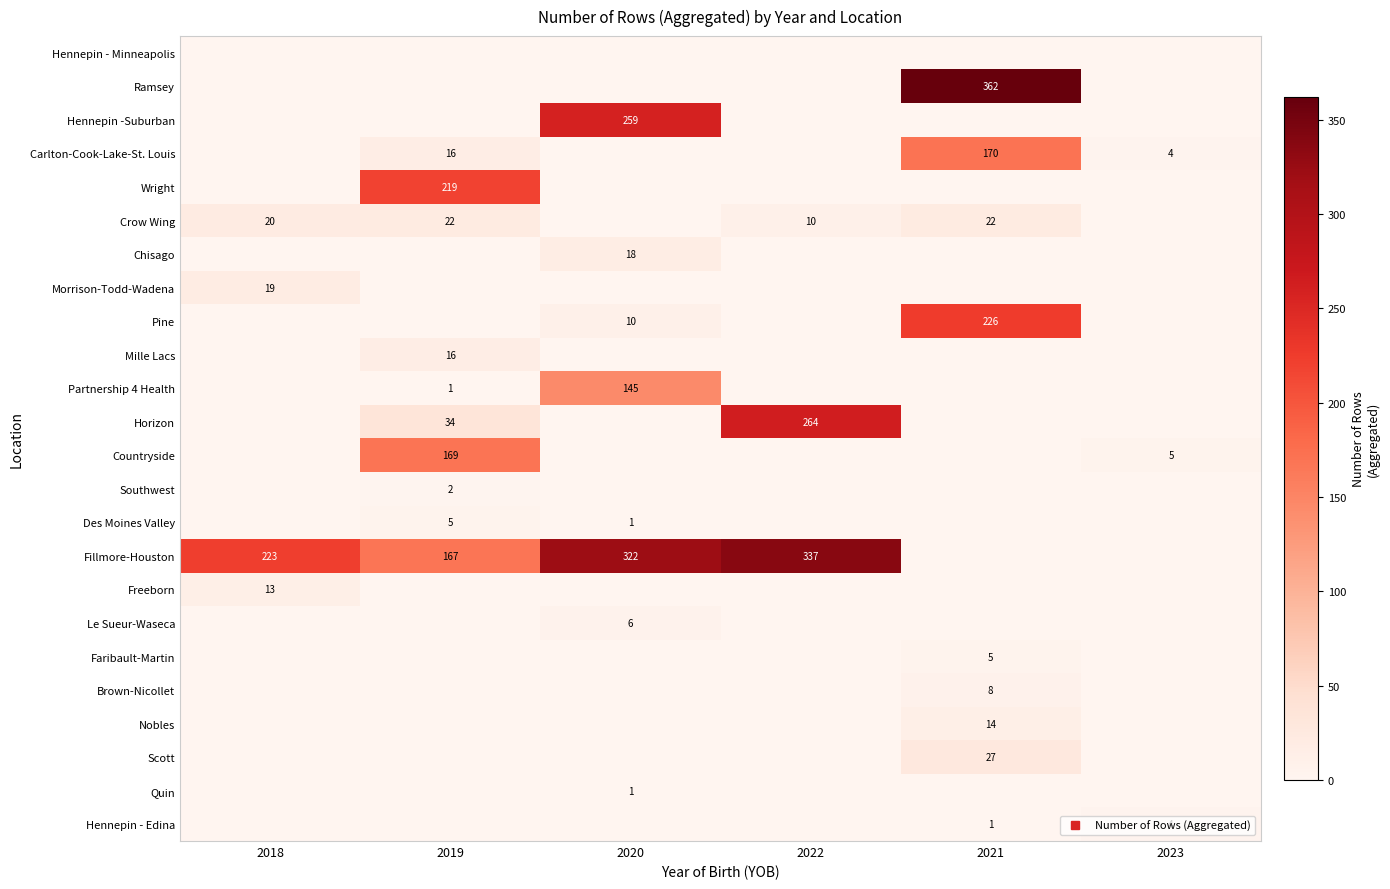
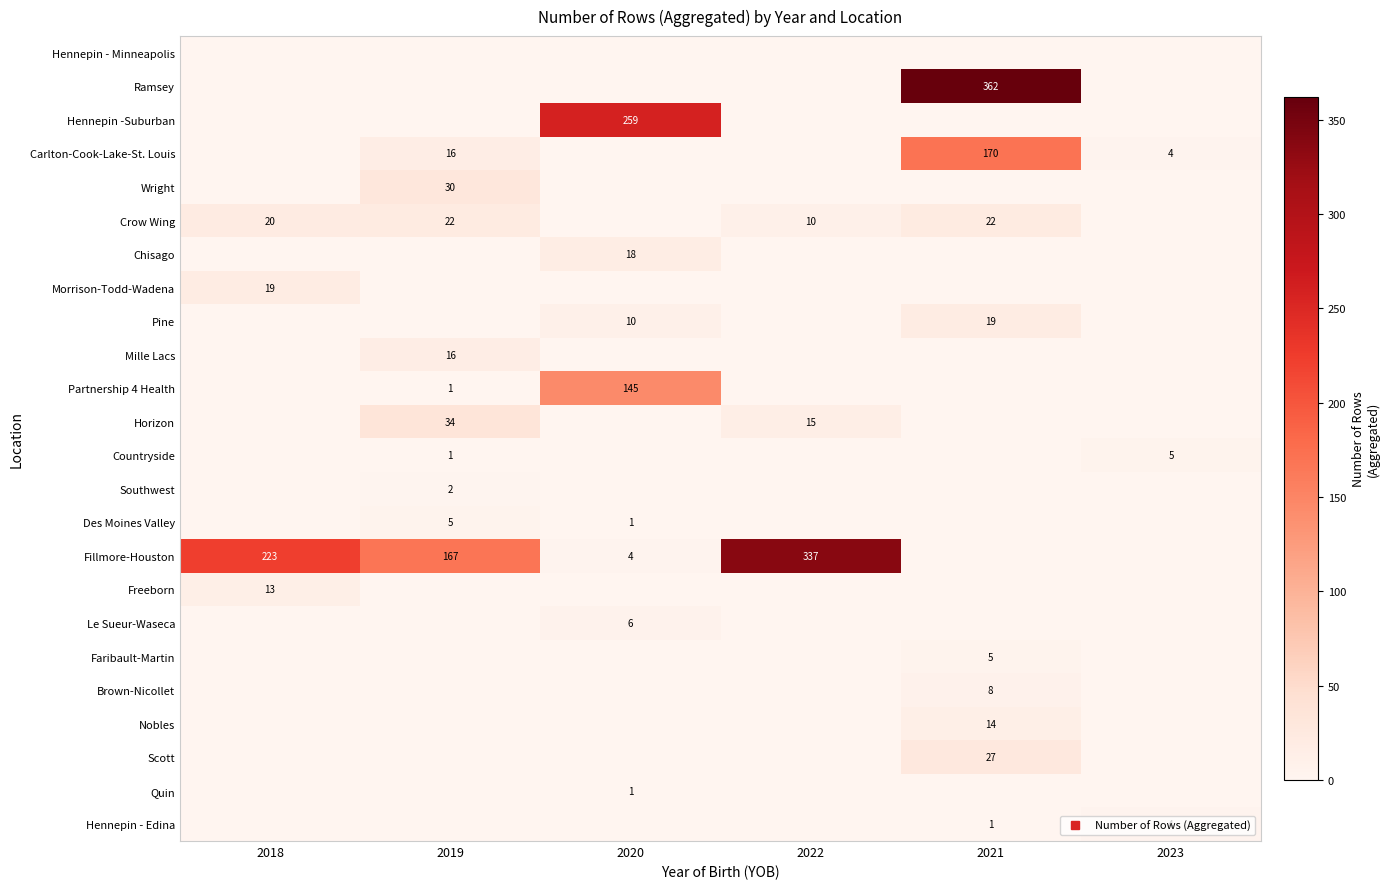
Wright, 2019: 219 -> 30
Pine, 2021: 226 -> 19
Horizon, 2022: 264 -> 15
Countryside, 2019: 169 -> 1
Fillmore-Houston, 2020: 322 -> 4
